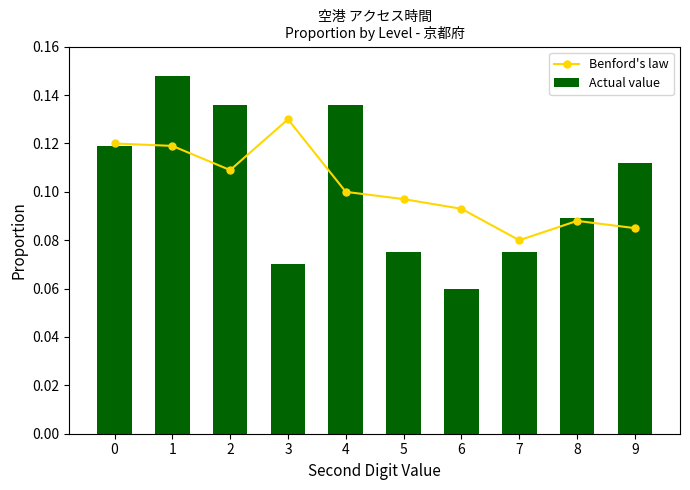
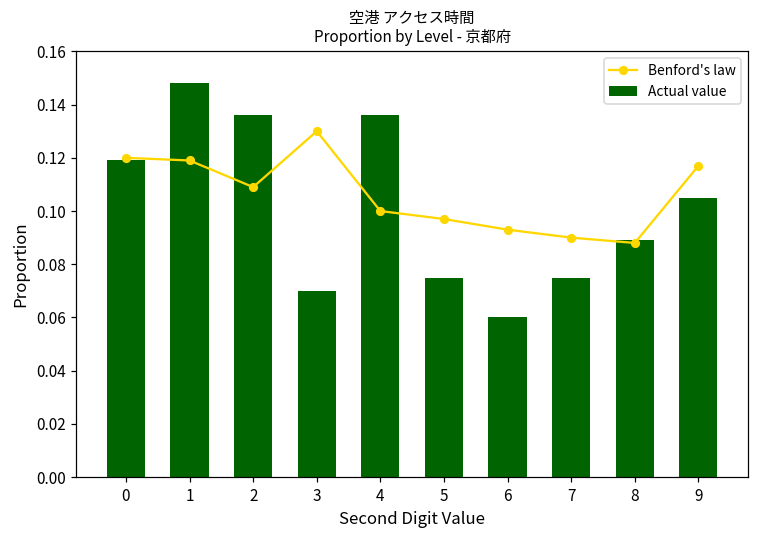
Benford's law, 7: 0.08 -> 0.09
Benford's law, 9: 0.085 -> 0.117
Actual value, 9: 0.112 -> 0.105
